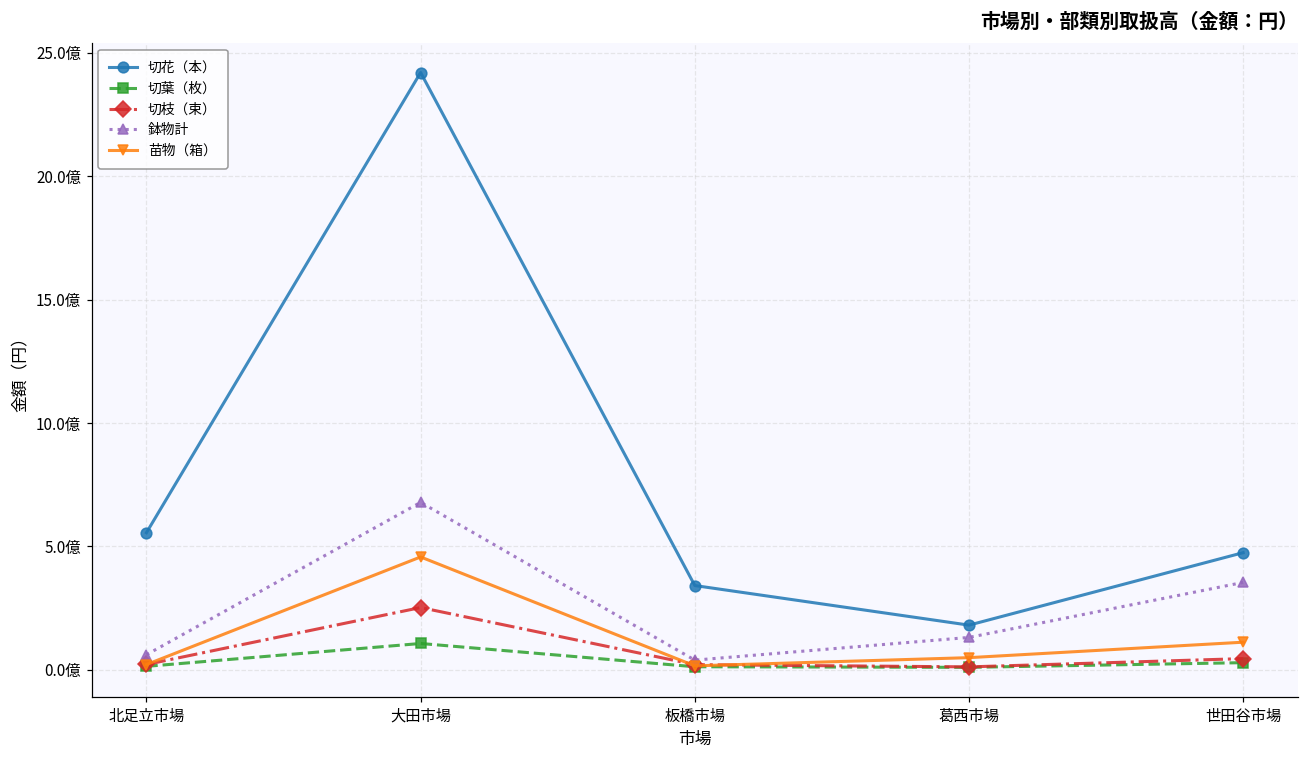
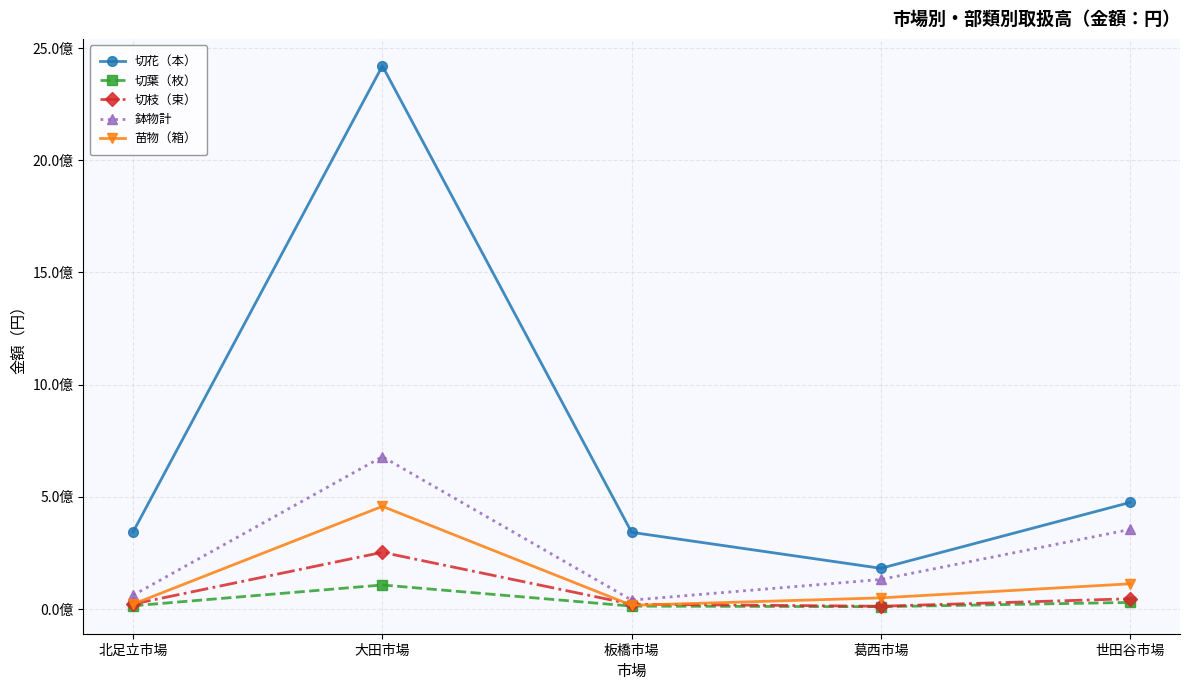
切花（本）, 北足立市場: 5.6億 -> 3.4億
